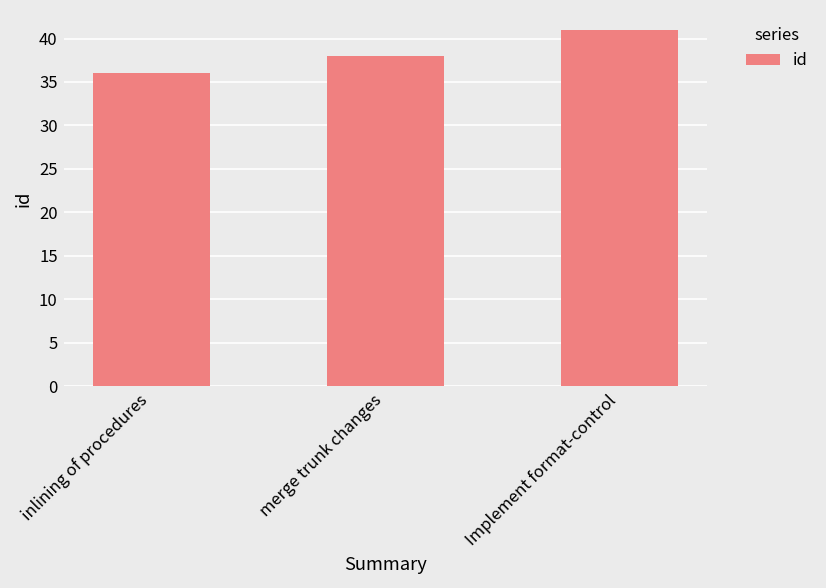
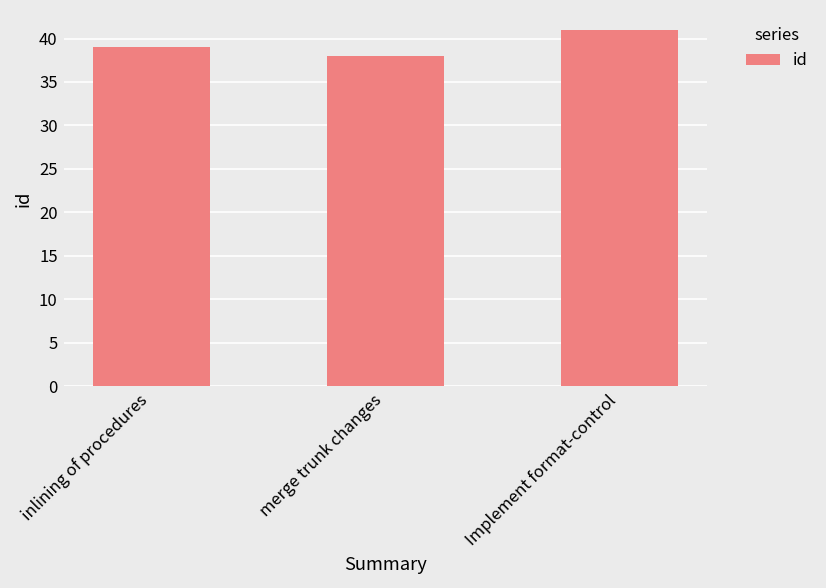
inlining of procedures: 36 -> 39
